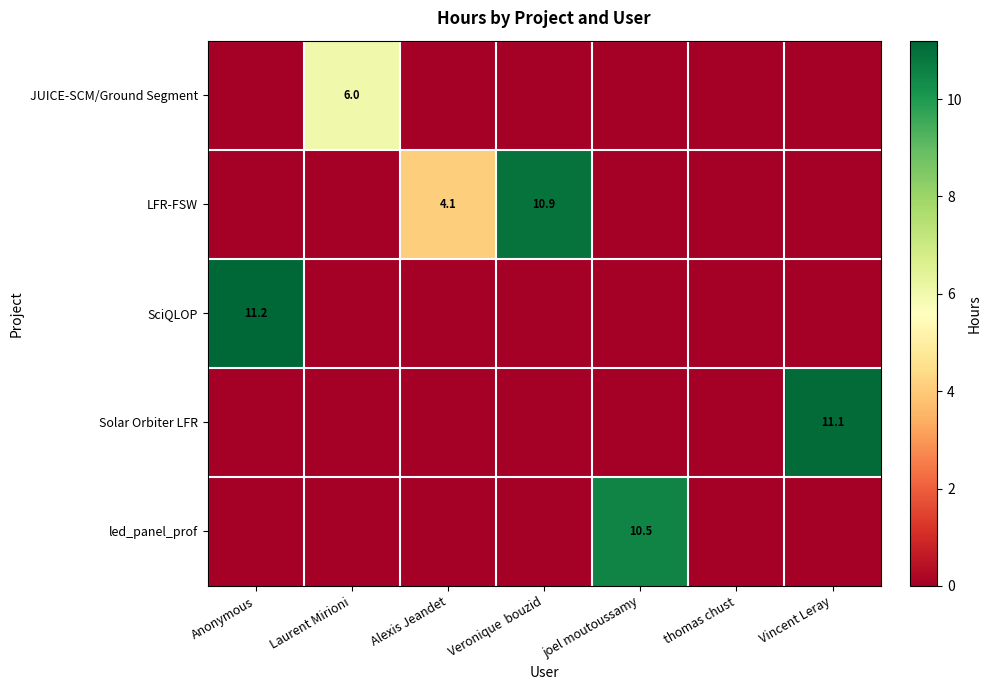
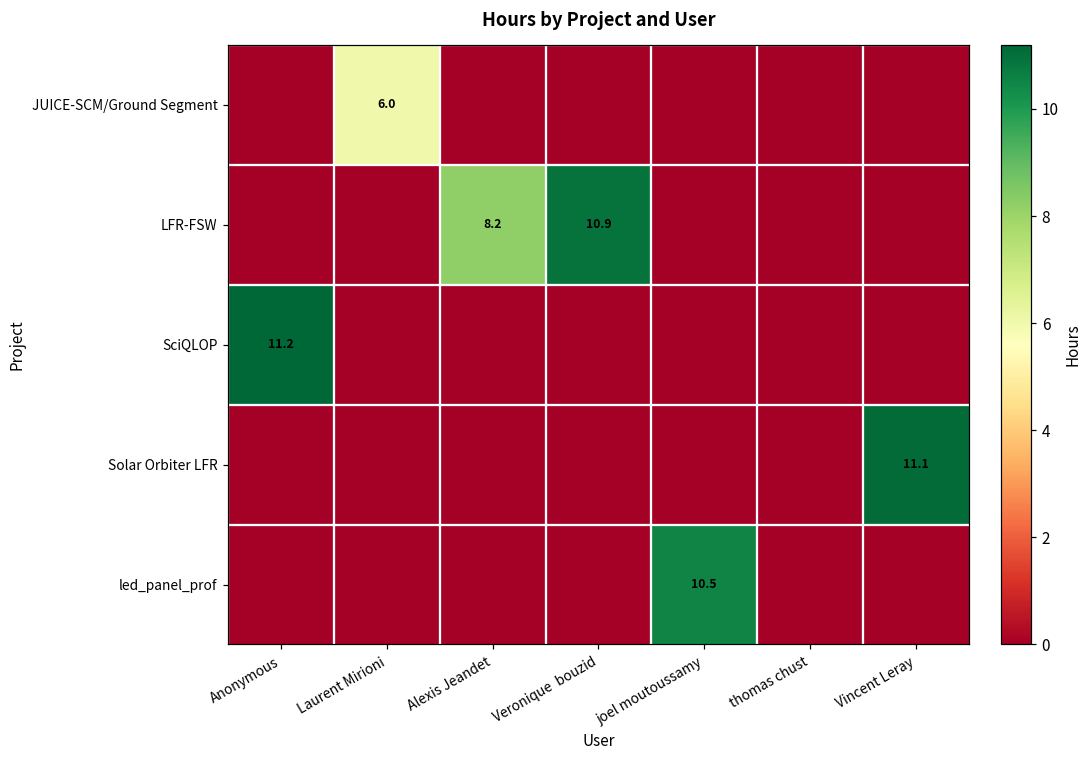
LFR-FSW, Alexis Jeandet: 4.1 -> 8.2
